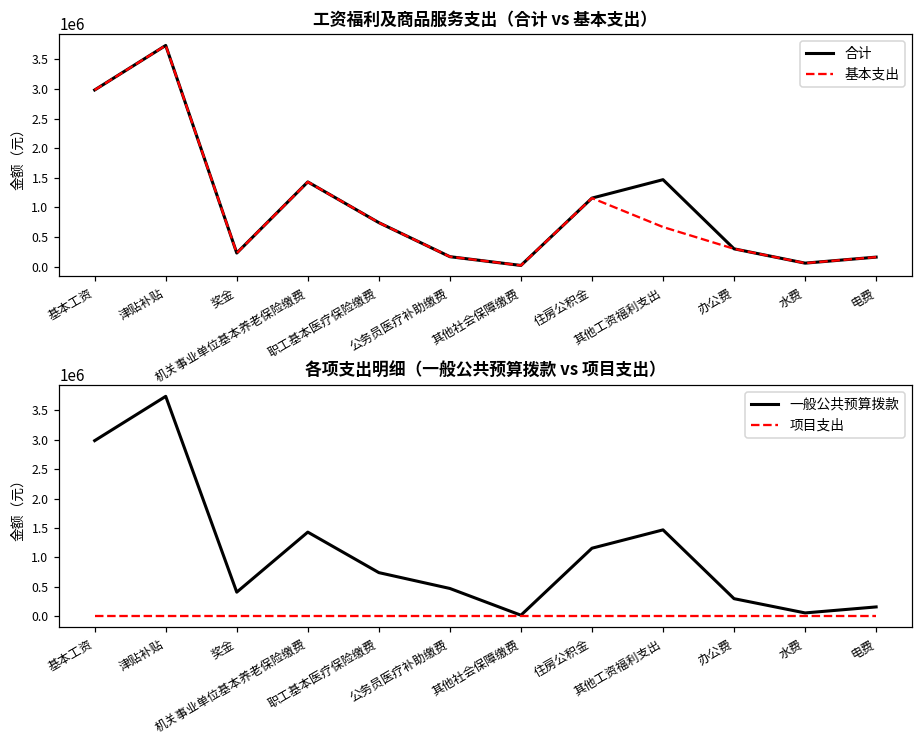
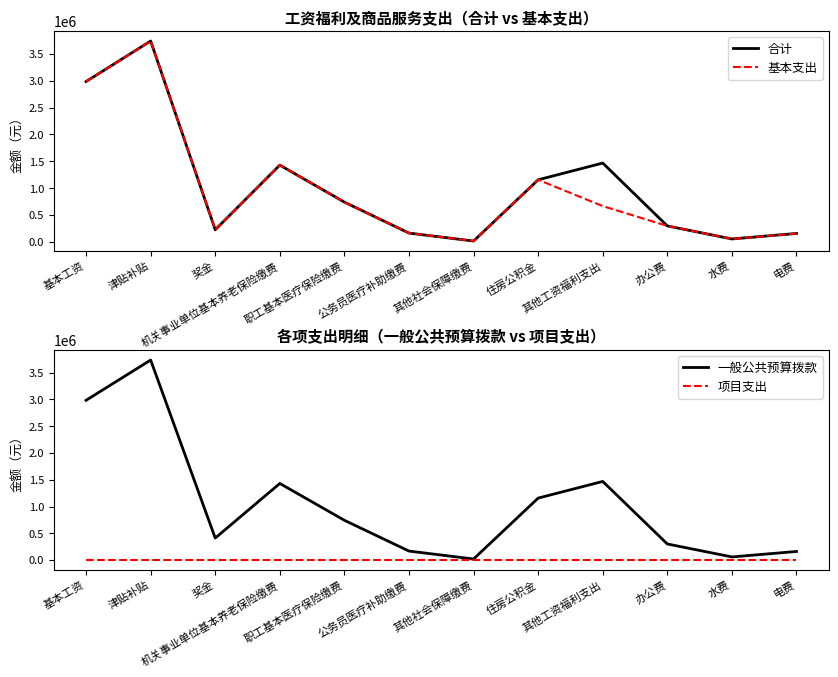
各项支出明细（一般公共预算拨款 vs 项目支出）, 一般公共预算拨款, 公务员医疗补助缴费: 500000 -> 200000
